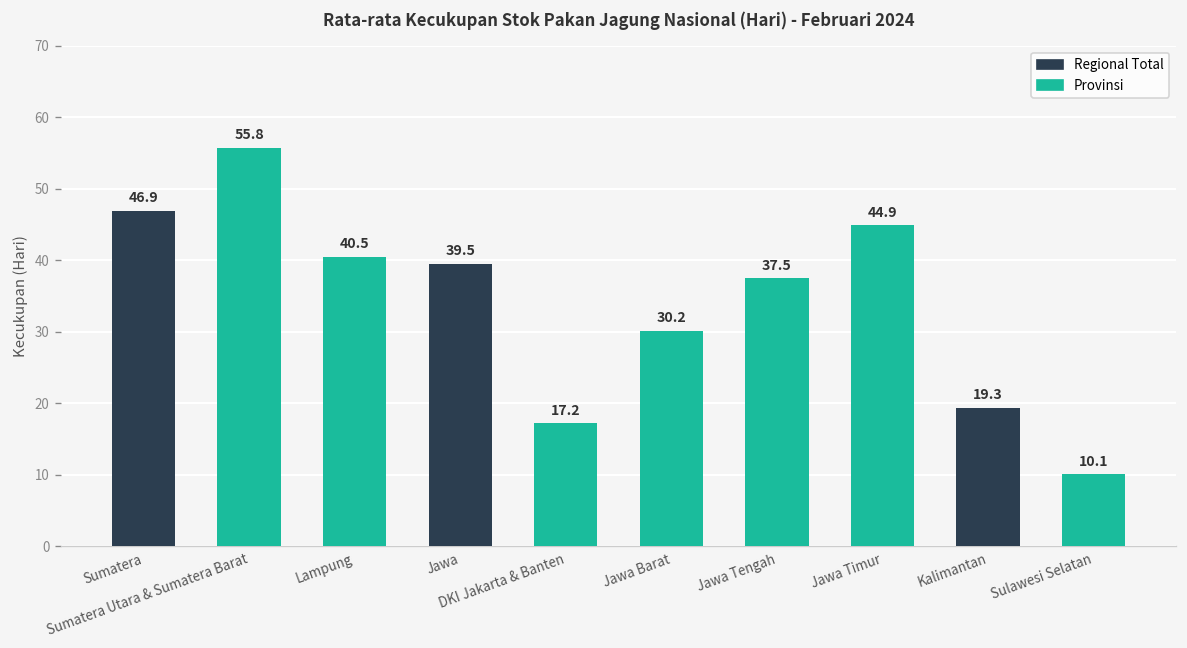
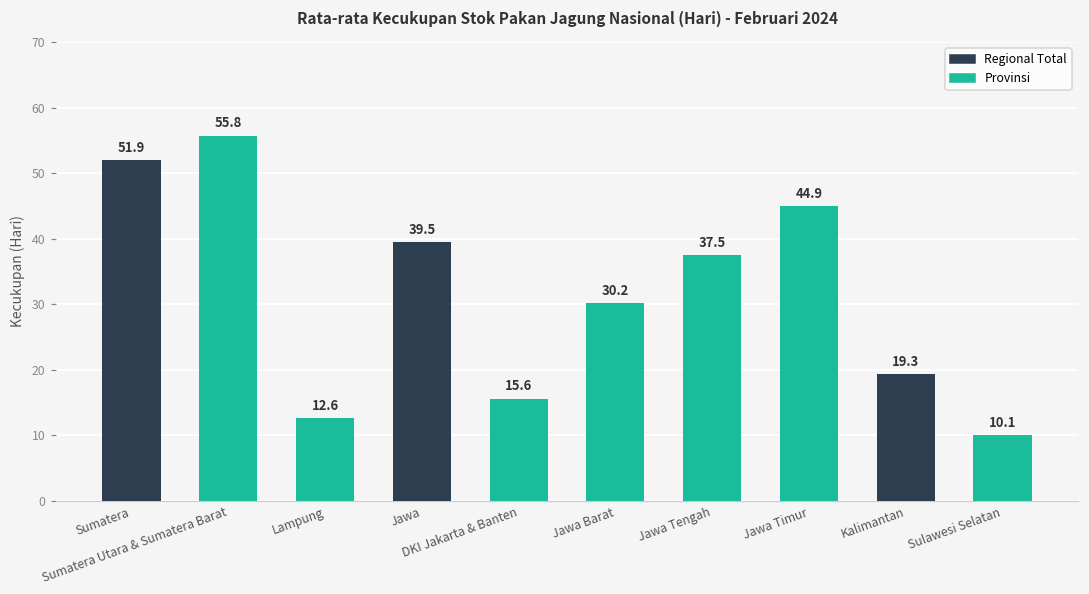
Sumatera: 46.9 -> 51.9
Lampung: 40.5 -> 12.6
DKI Jakarta & Banten: 17.2 -> 15.6
